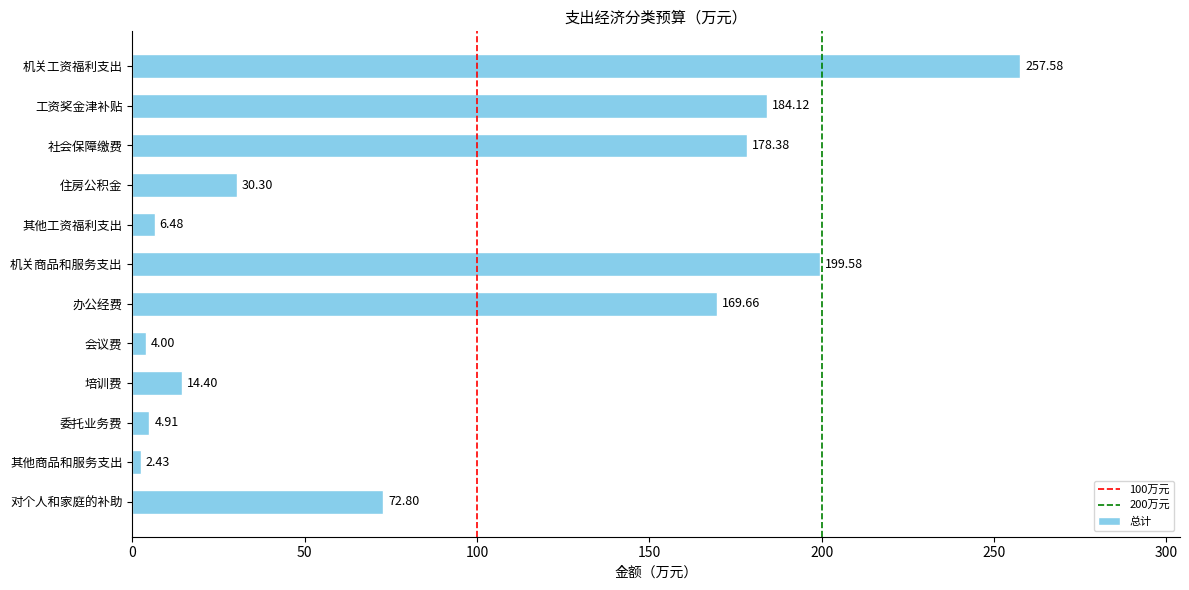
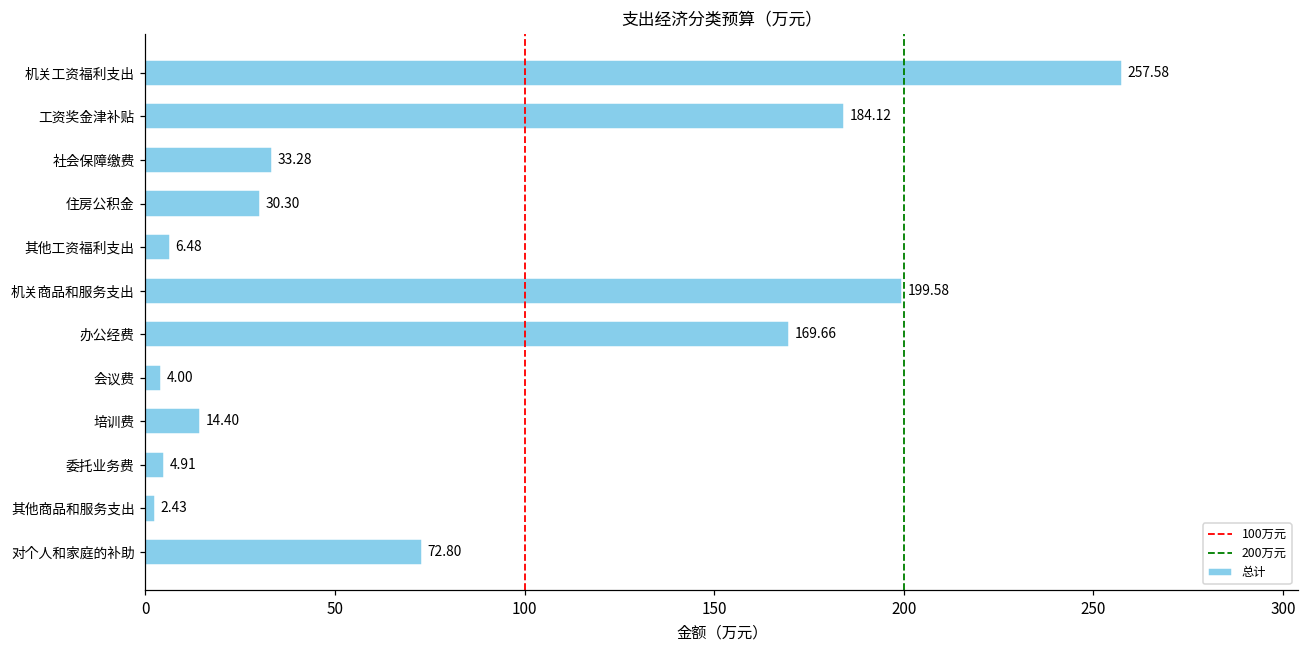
社会保障缴费: 178.38 -> 33.28
